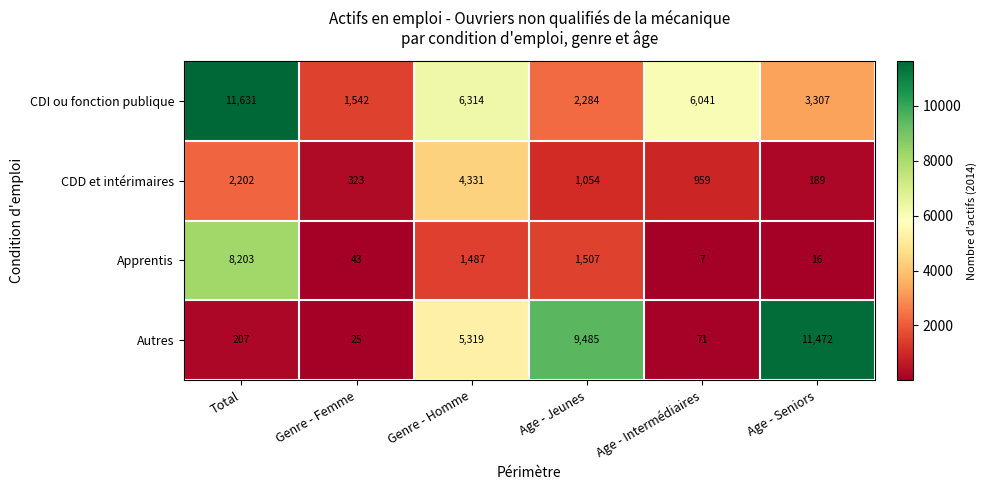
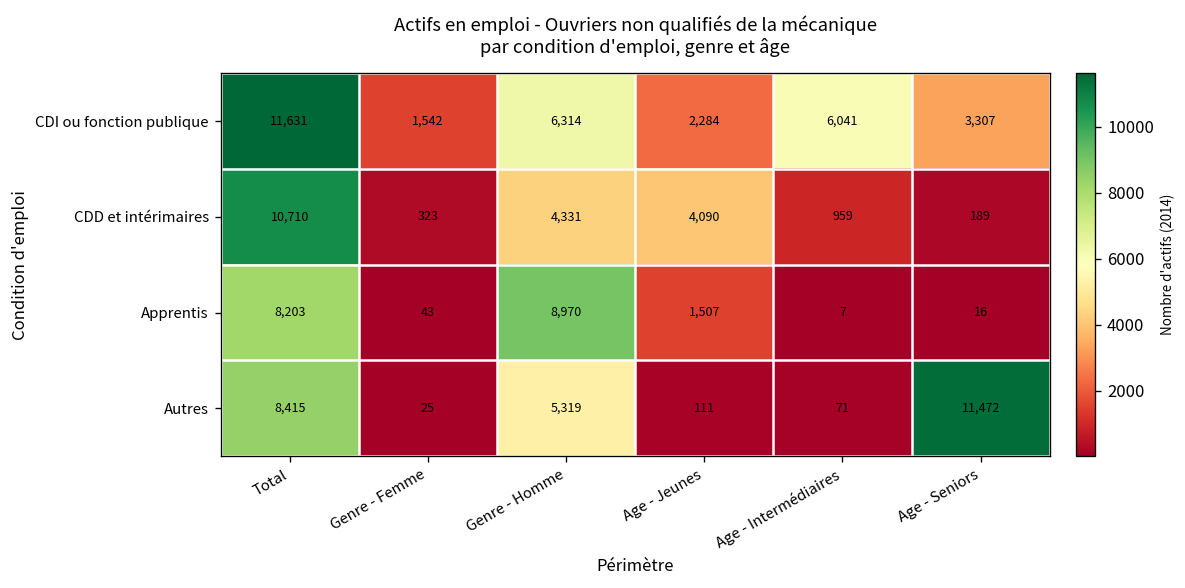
CDD et intérimaires, Total: 2,202 -> 10,710
CDD et intérimaires, Age - Jeunes: 1,054 -> 4,090
Apprentis, Genre - Homme: 1,487 -> 8,970
Autres, Total: 207 -> 8,415
Autres, Age - Jeunes: 9,485 -> 111
